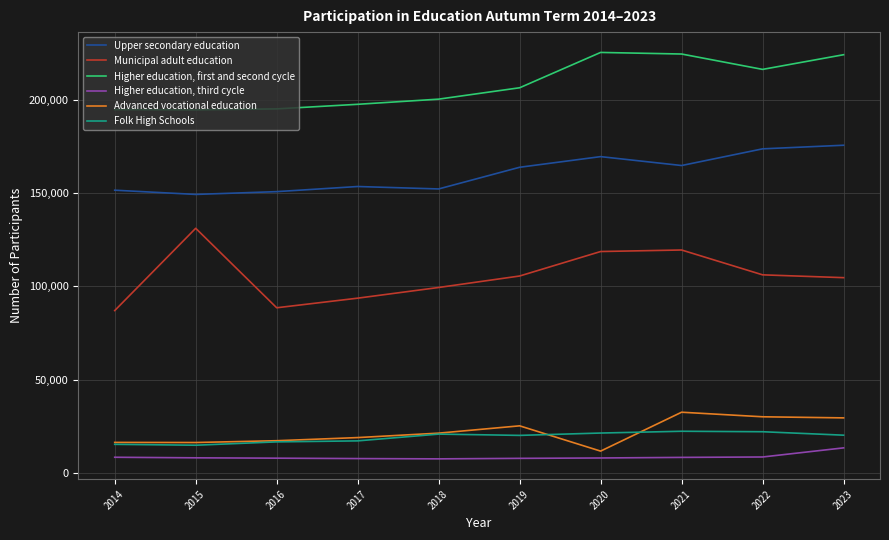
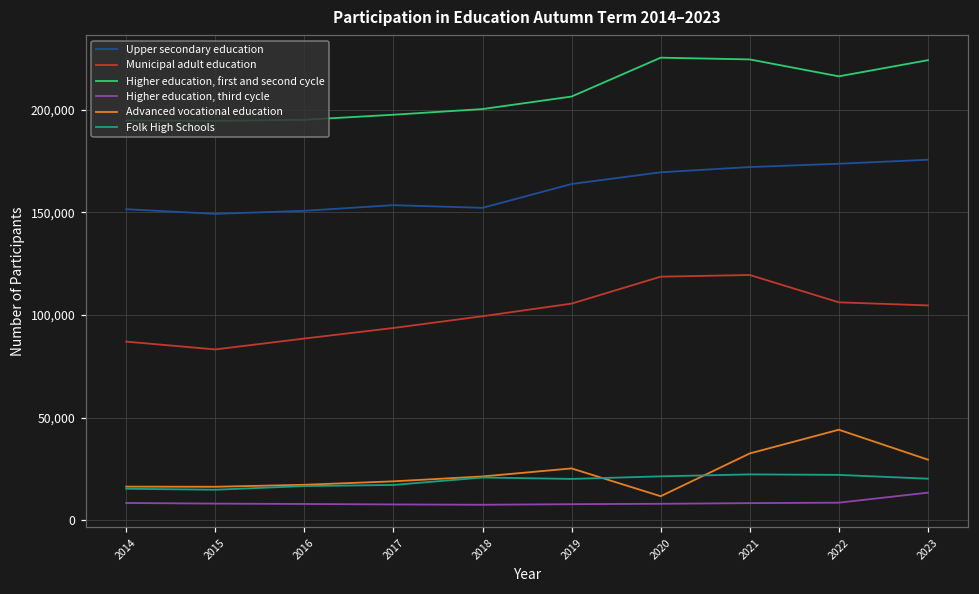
Municipal adult education, 2015: 131,000 -> 83,000
Upper secondary education, 2021: 165,000 -> 172,000
Advanced vocational education, 2022: 30,000 -> 44,000
